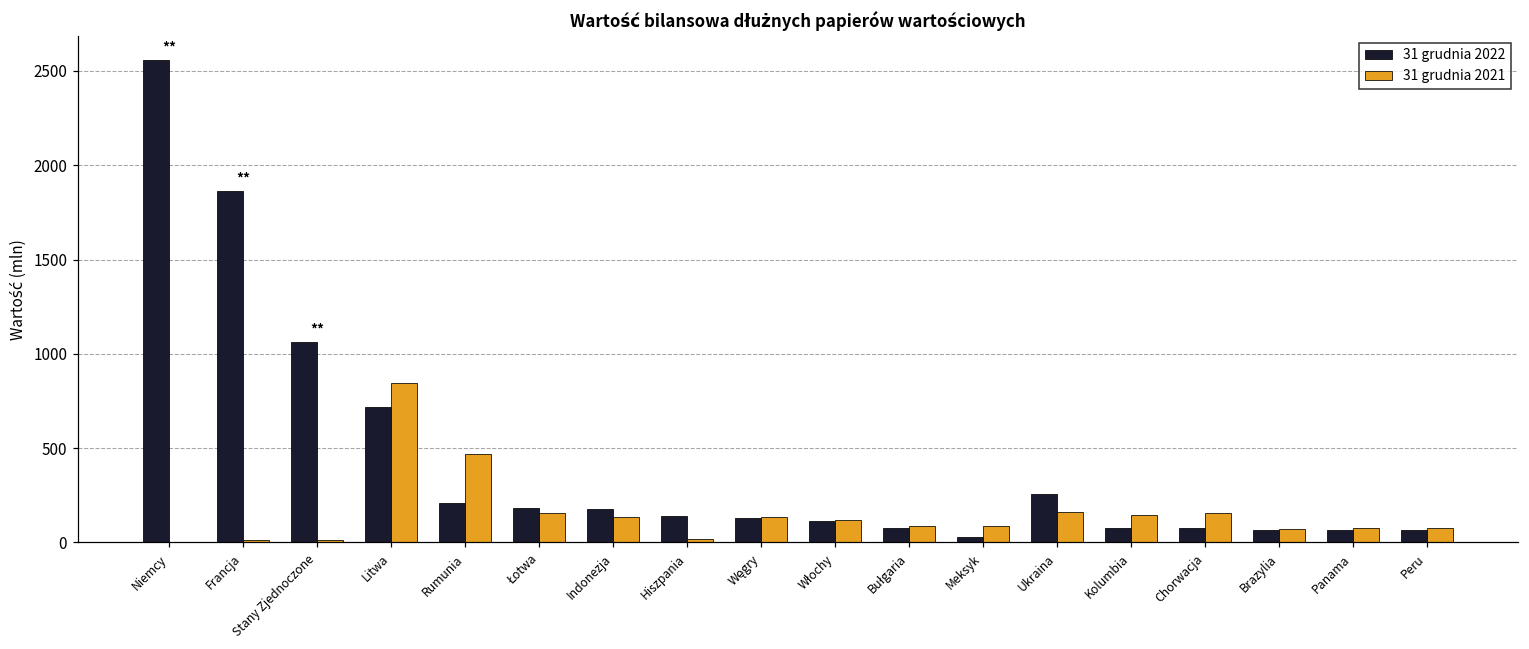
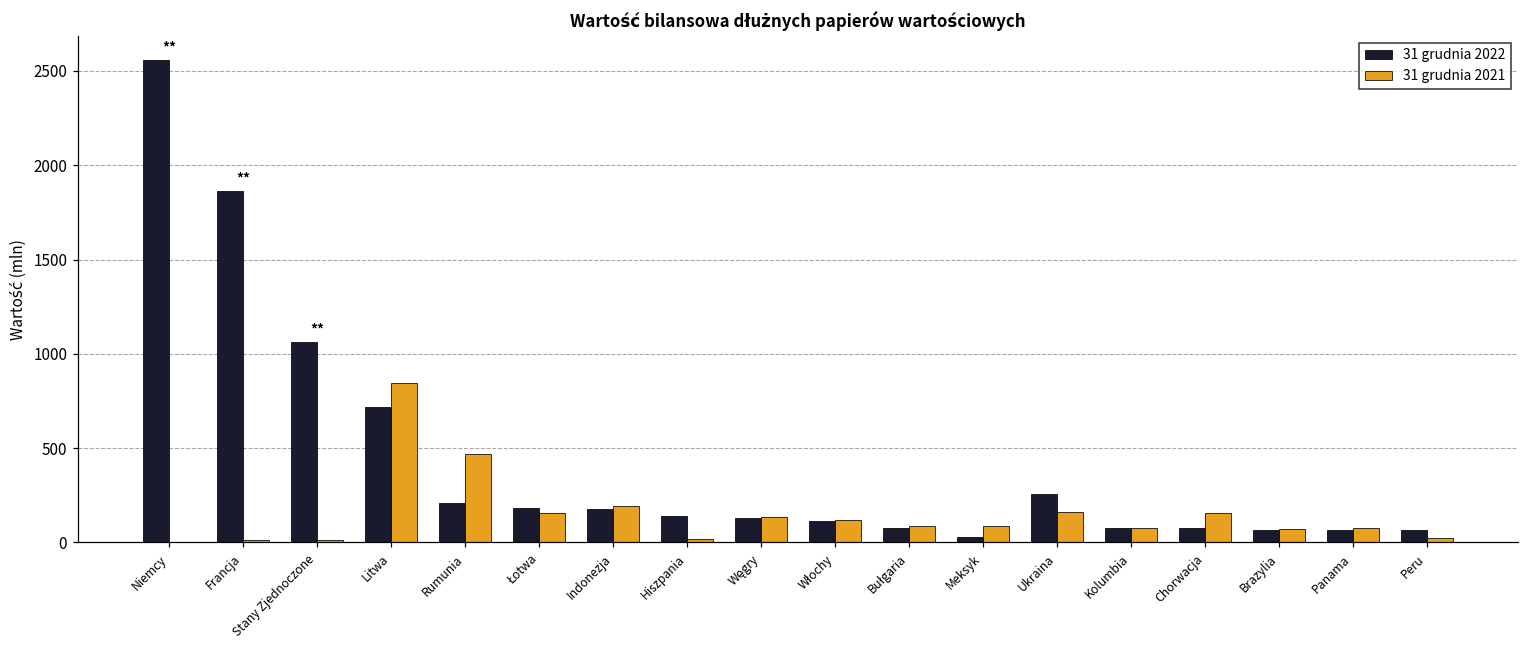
31 grudnia 2021, Indonezja: 130 -> 200
31 grudnia 2021, Kolumbia: 150 -> 80
31 grudnia 2021, Peru: 70 -> 30
